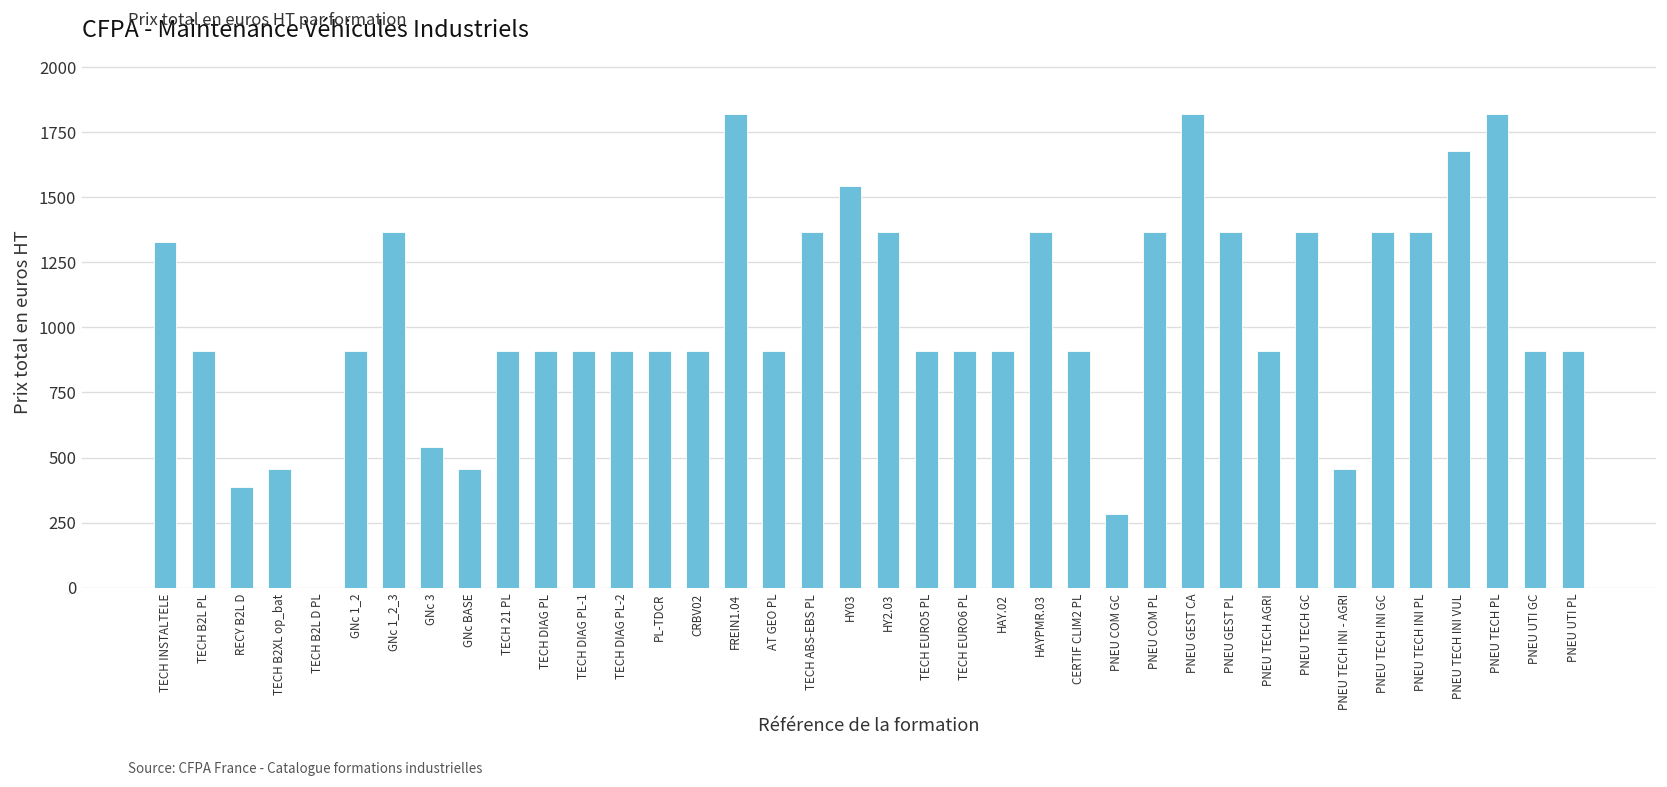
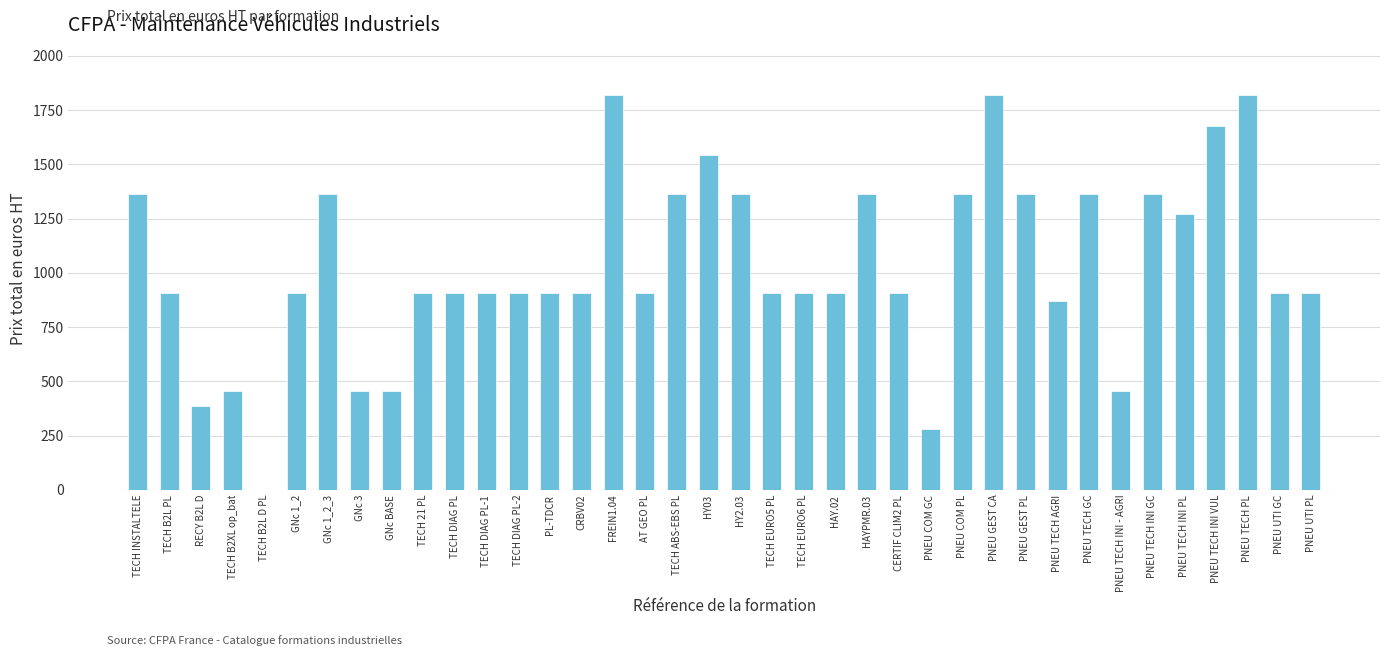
TECH INSTALTELE: 1330 -> 1370
GNc 3: 540 -> 460
PNEU TECH AGRI: 910 -> 870
PNEU TECH INI PL: 1370 -> 1270
